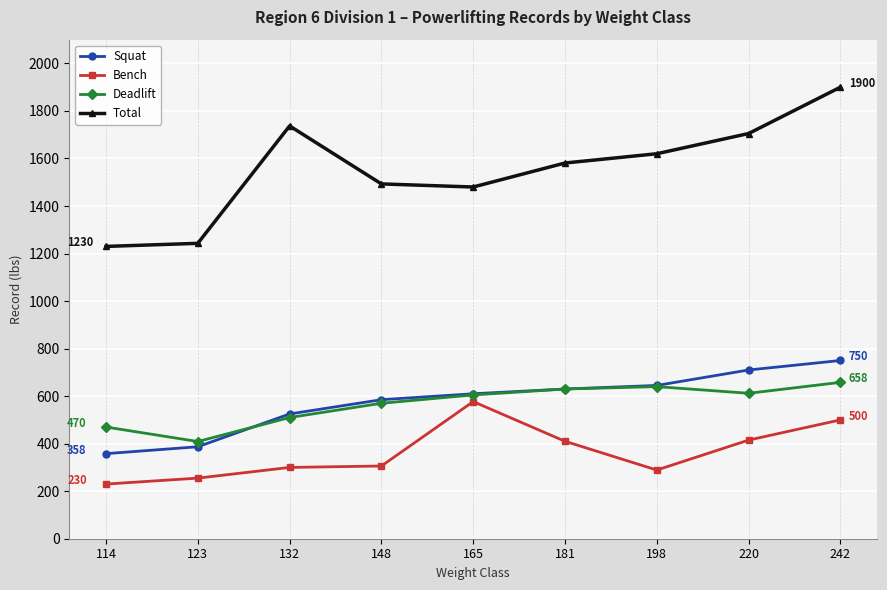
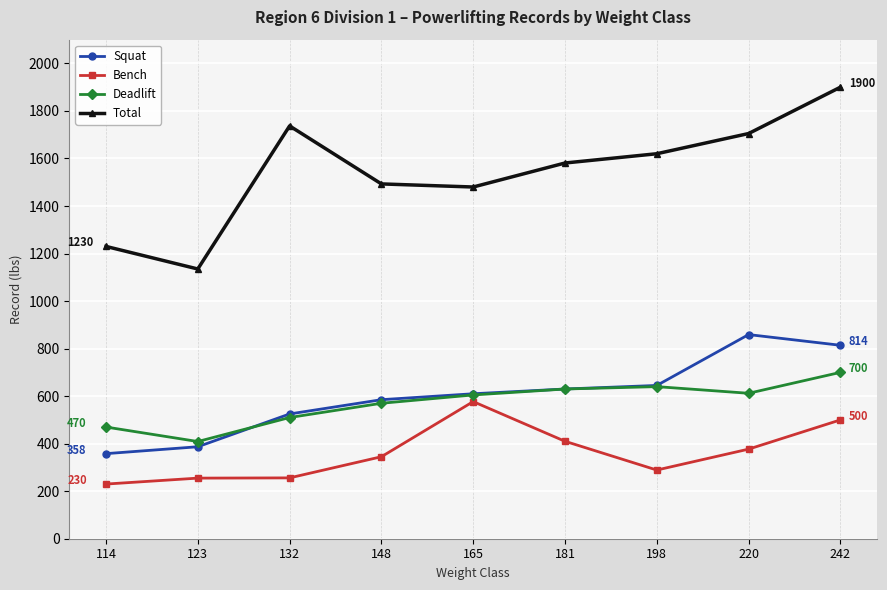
Total, 123: 1240 -> 1140
Bench, 132: 300 -> 260
Bench, 148: 310 -> 350
Squat, 220: 710 -> 860
Bench, 220: 420 -> 380
Squat, 242: 750 -> 814
Deadlift, 242: 658 -> 700
